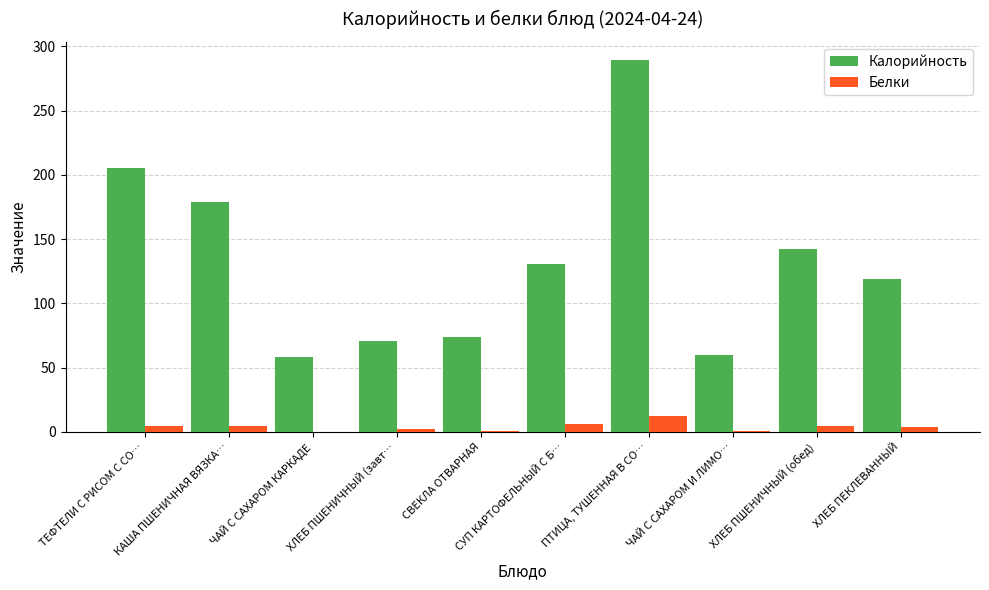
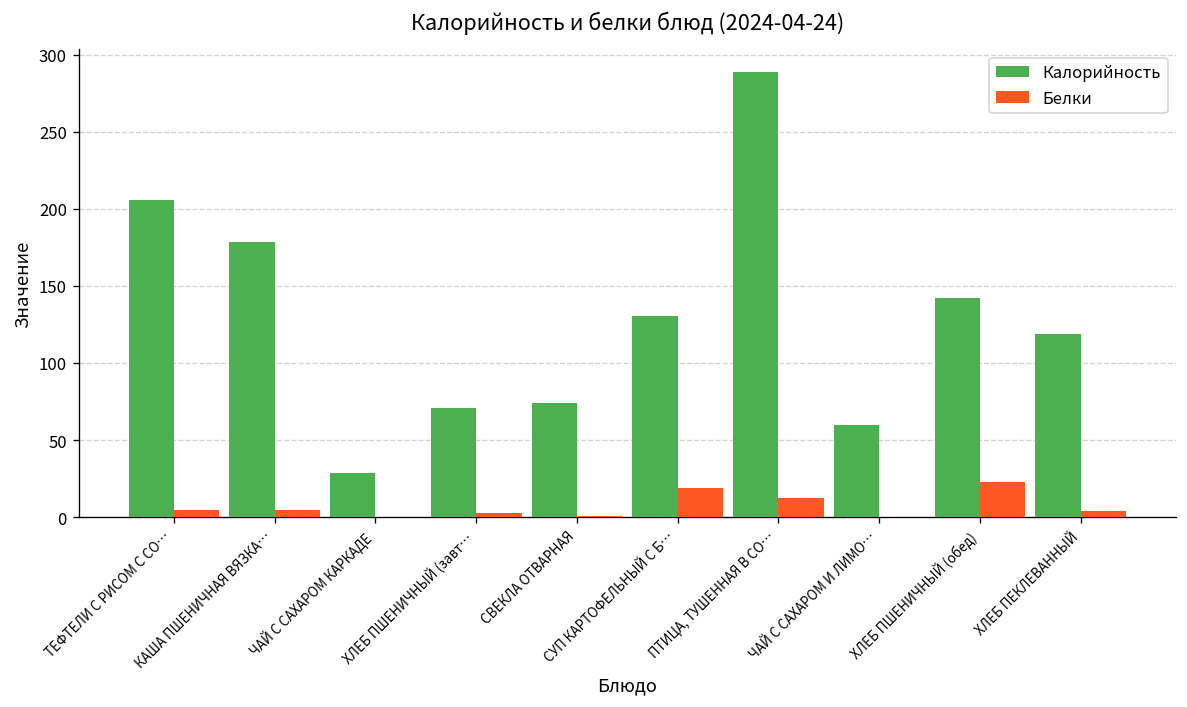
Калорийность, ЧАЙ С САХАРОМ КАРКАДЕ: 58 -> 29
Белки, СУП КАРТОФЕЛЬНЫЙ С Б…: 6 -> 19
Белки, ХЛЕБ ПШЕНИЧНЫЙ (обед): 5 -> 23
